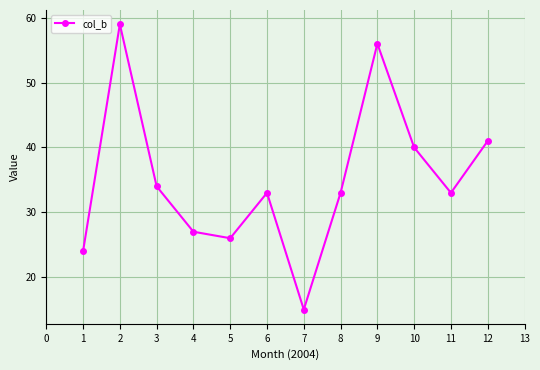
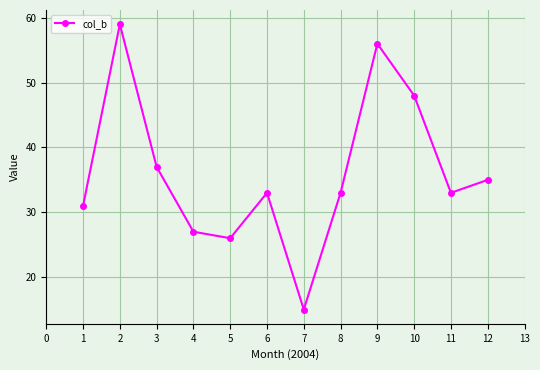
1: 24 -> 31
3: 34 -> 37
10: 40 -> 48
12: 41 -> 35
